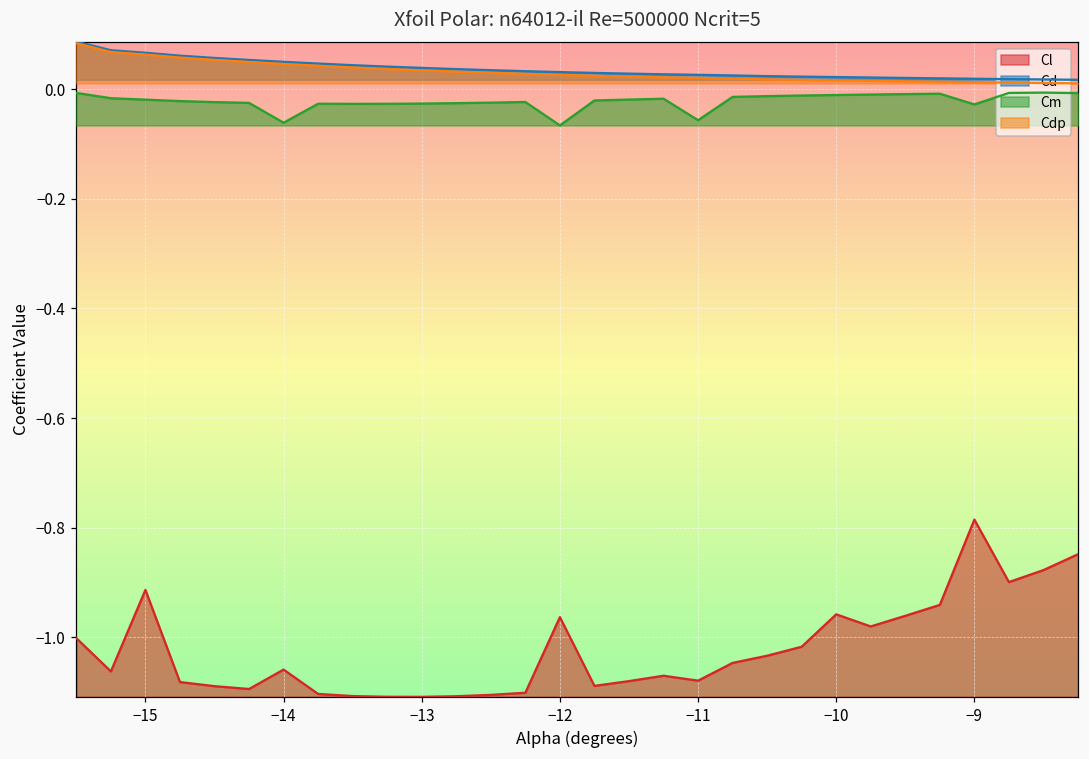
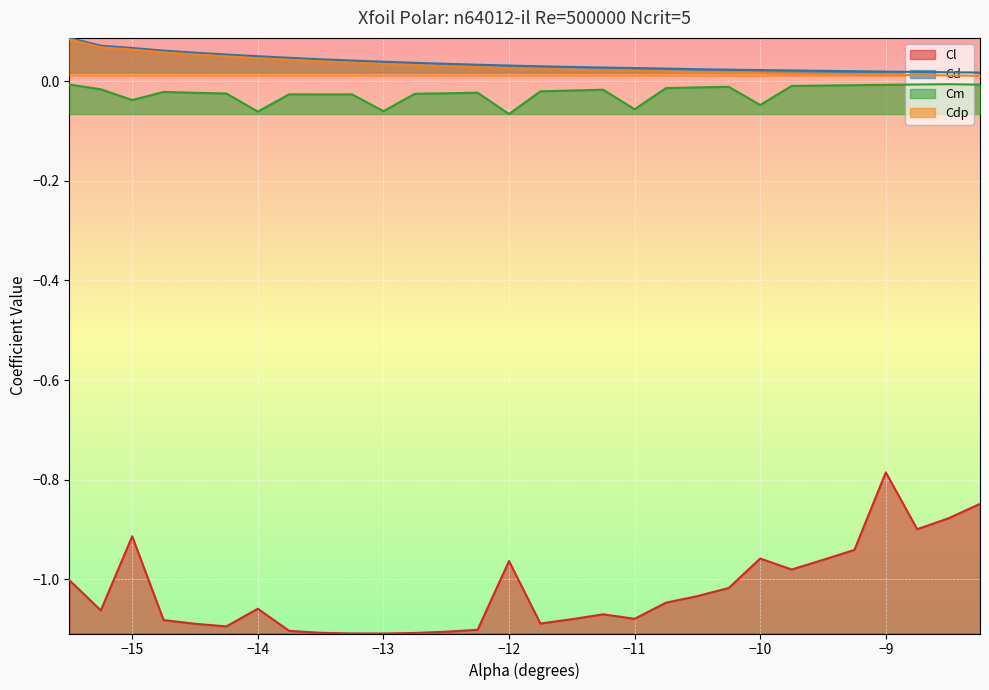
Cm, −15: -0.02 -> -0.04
Cm, −13: -0.03 -> -0.06
Cm, −10: -0.01 -> -0.05
Cm, −9: -0.03 -> -0.01
